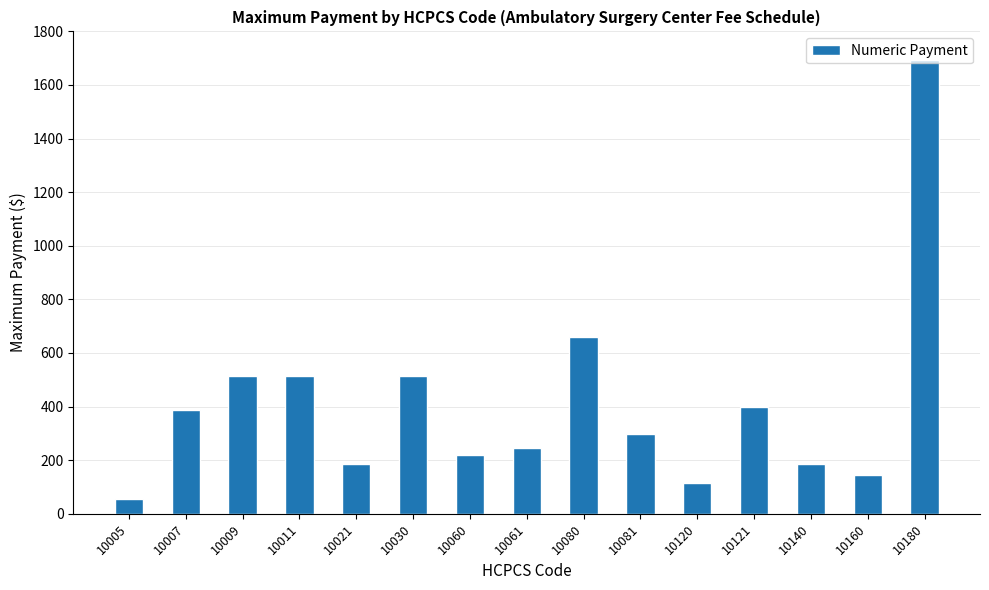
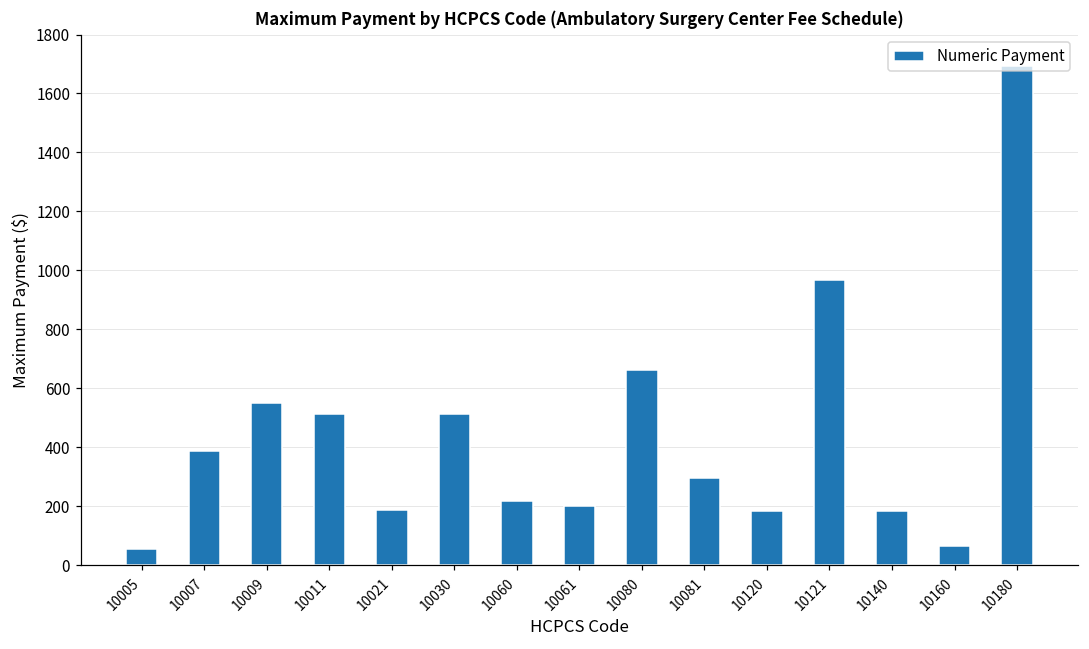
10009: 510 -> 550
10061: 250 -> 200
10120: 120 -> 180
10121: 400 -> 970
10160: 140 -> 60
